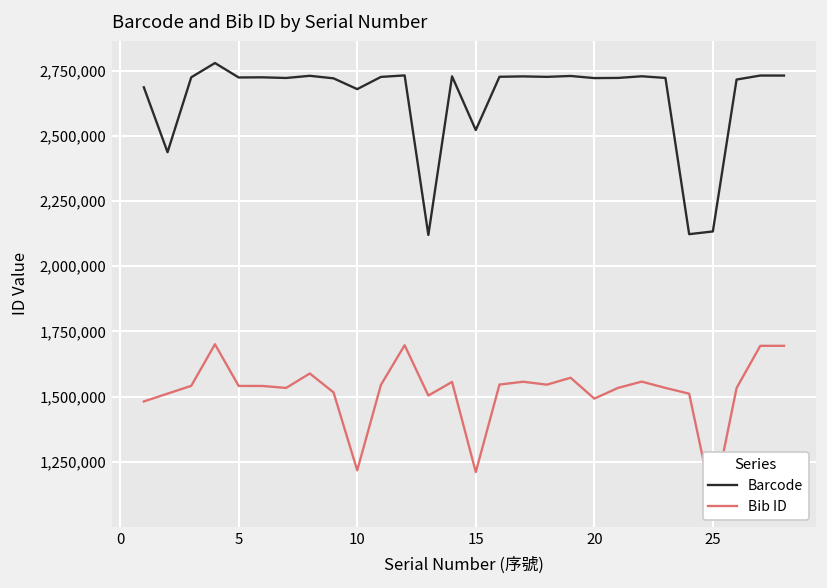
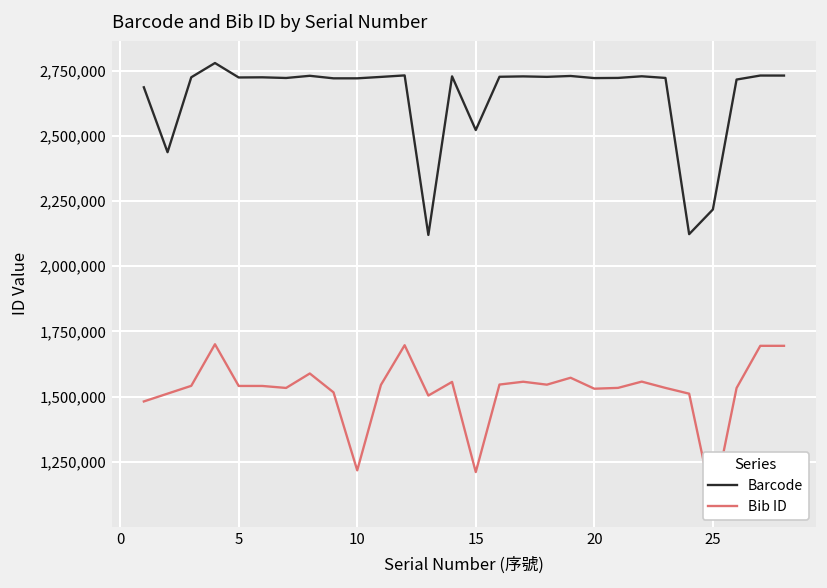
Barcode, 10: 2,680,000 -> 2,720,000
Bib ID, 20: 1,490,000 -> 1,530,000
Barcode, 25: 2,130,000 -> 2,220,000
